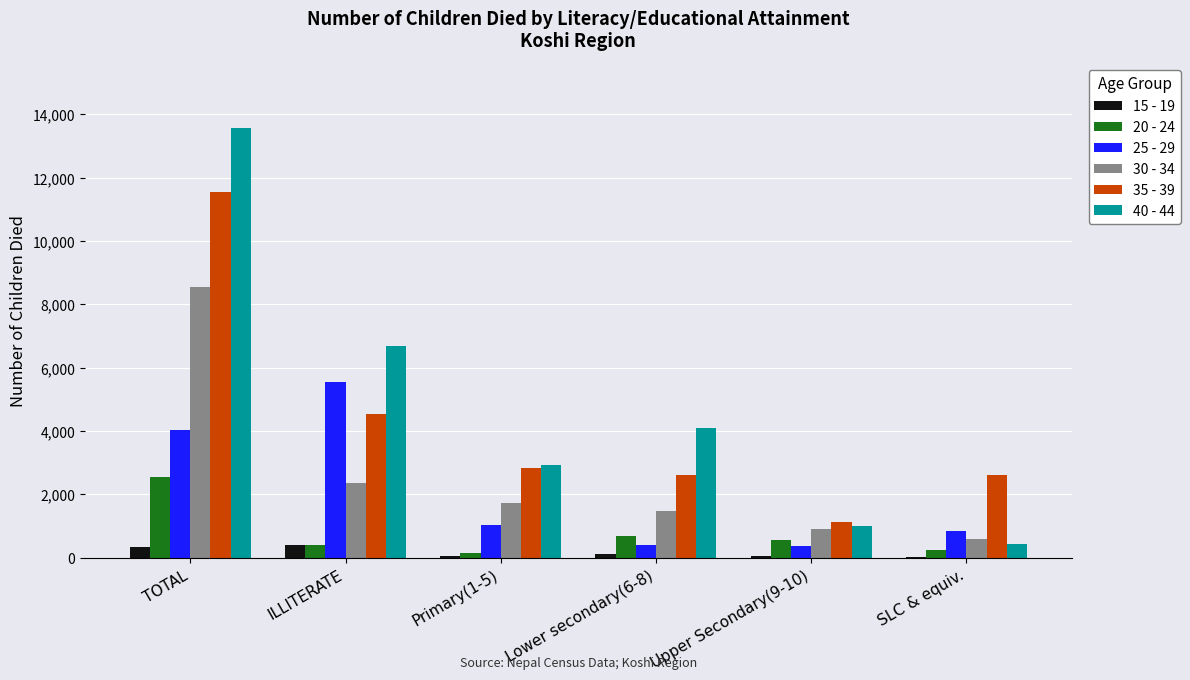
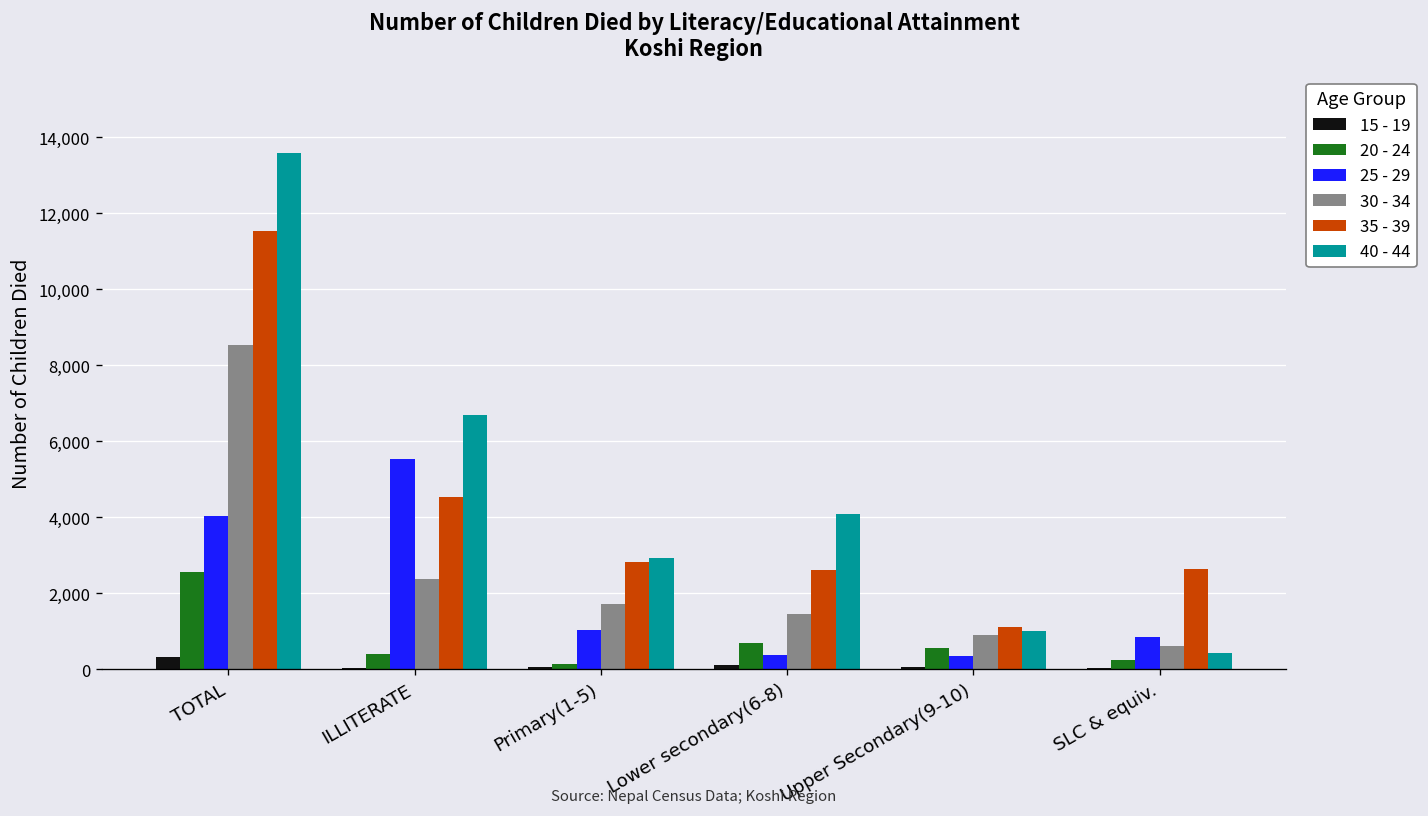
15 - 19, ILLITERATE: 400 -> 0
